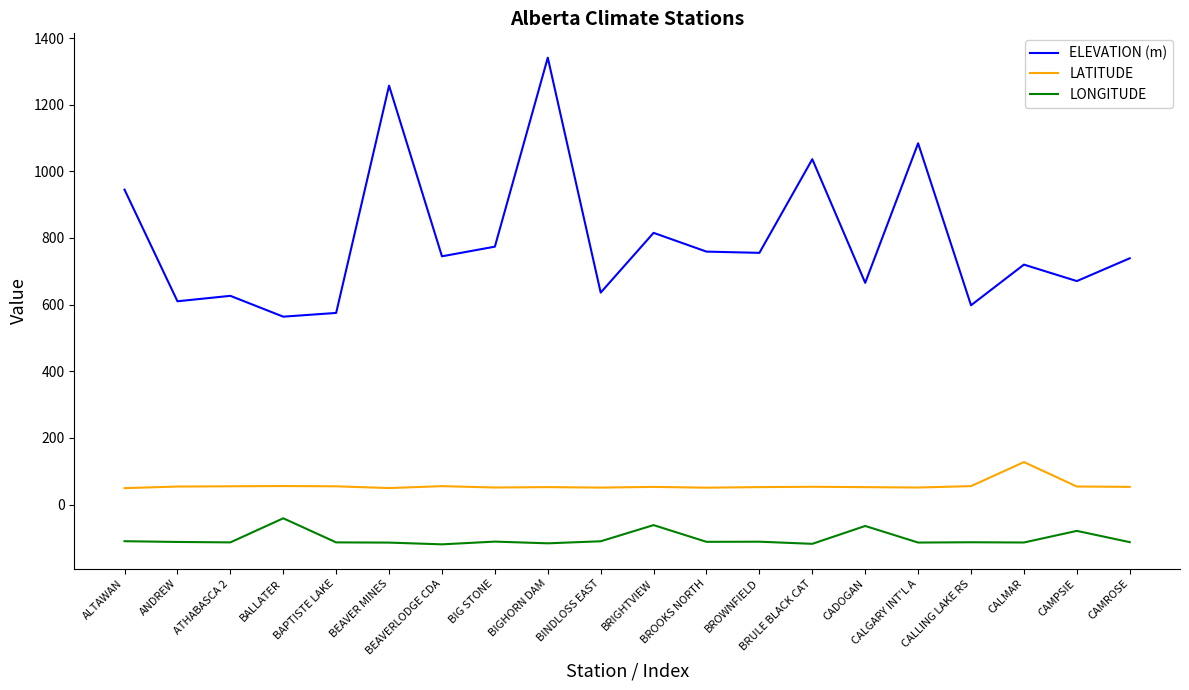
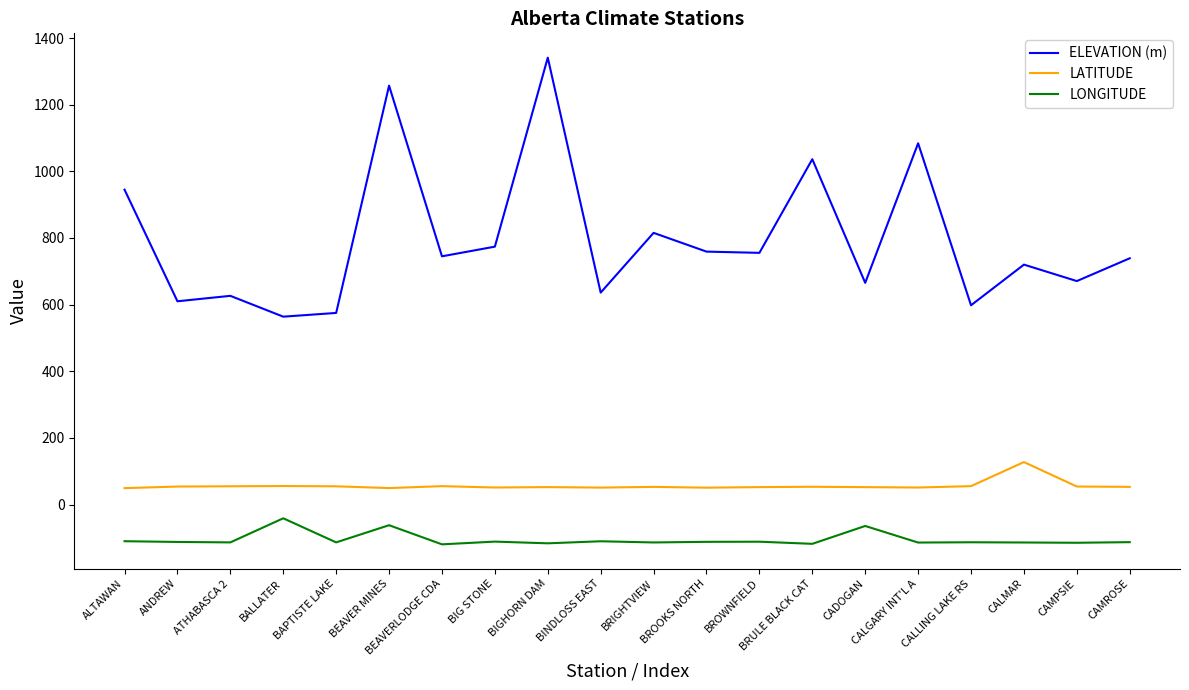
LONGITUDE, BEAVER MINES: -110 -> -60
LONGITUDE, BRIGHTVIEW: -60 -> -110
LONGITUDE, CAMPSIE: -80 -> -110
